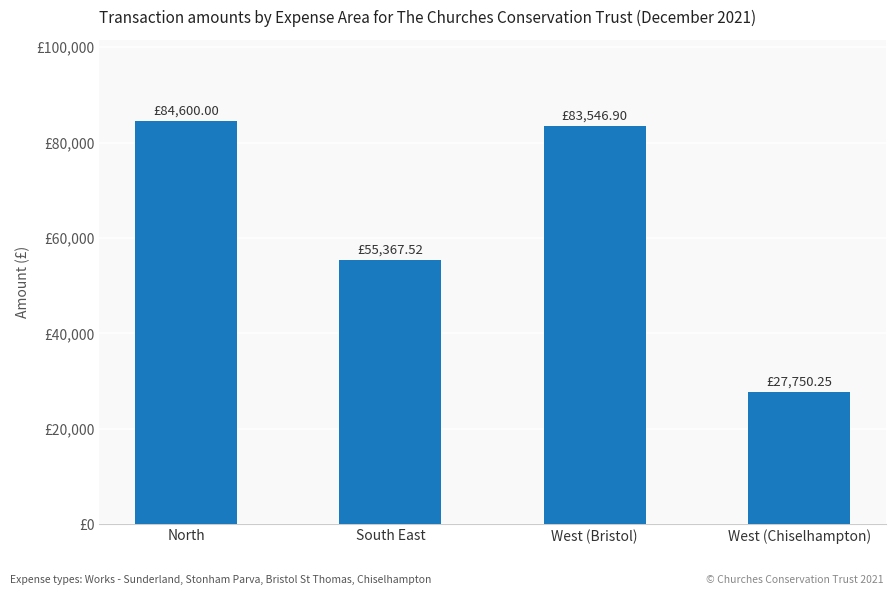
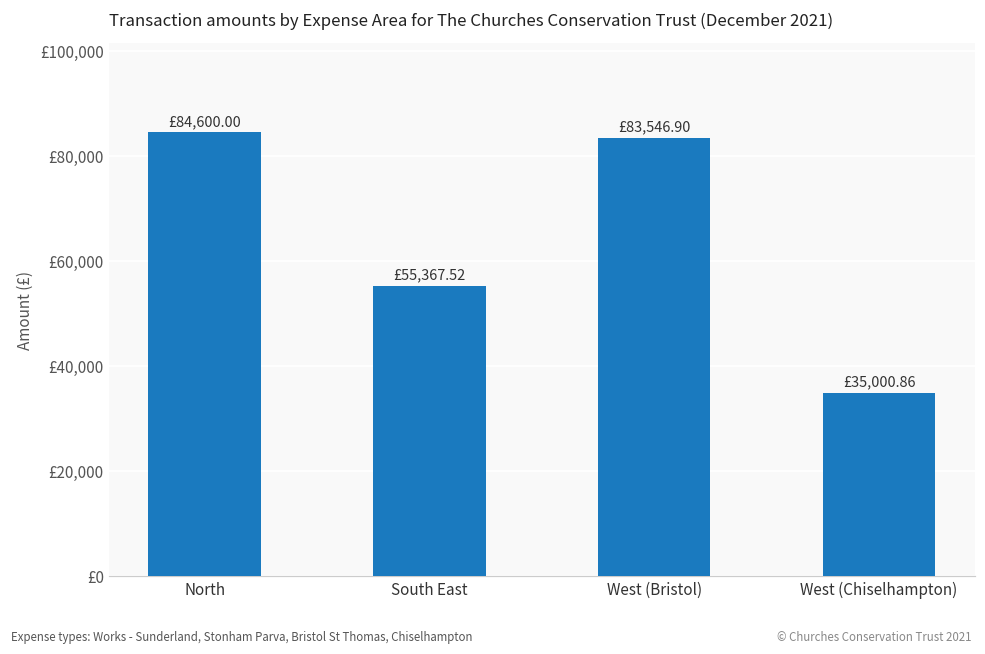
West (Chiselhampton): £27,750.25 -> £35,000.86
